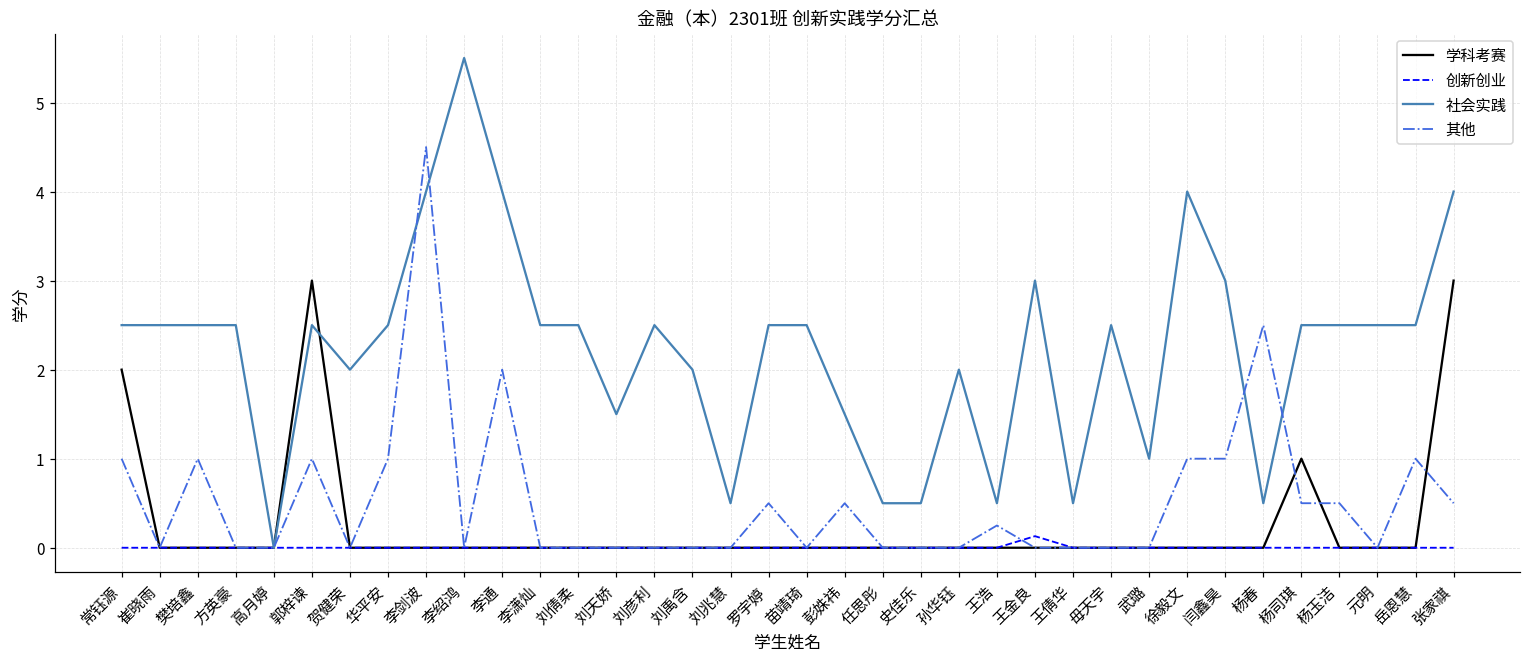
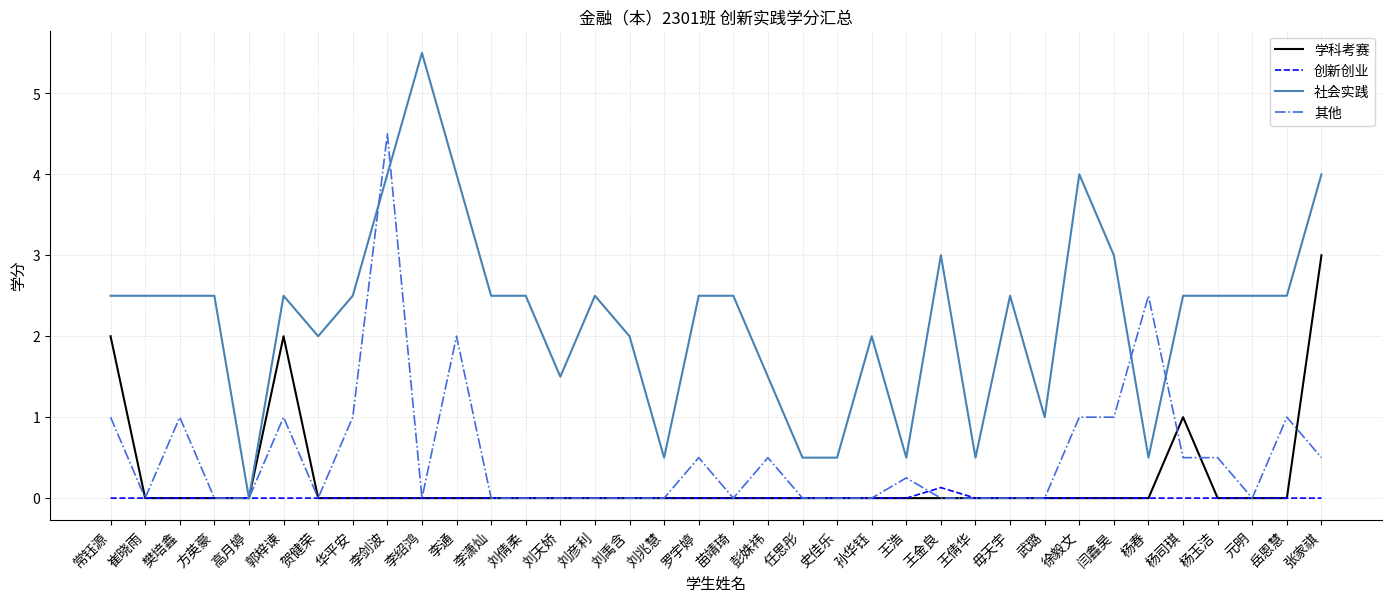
学科考赛, 郭梓谏: 3 -> 2
